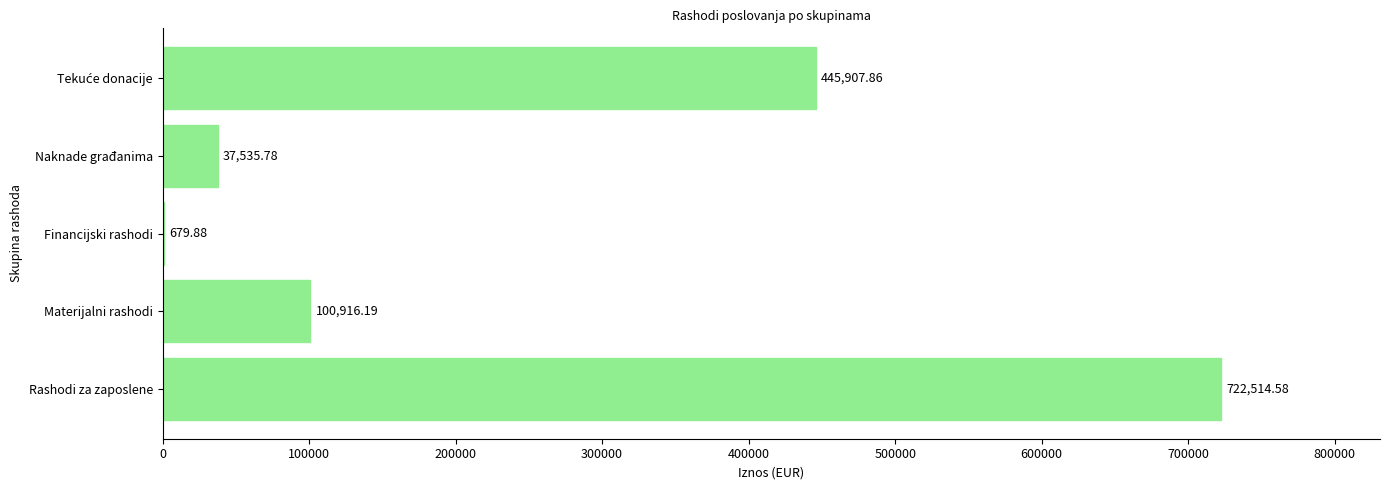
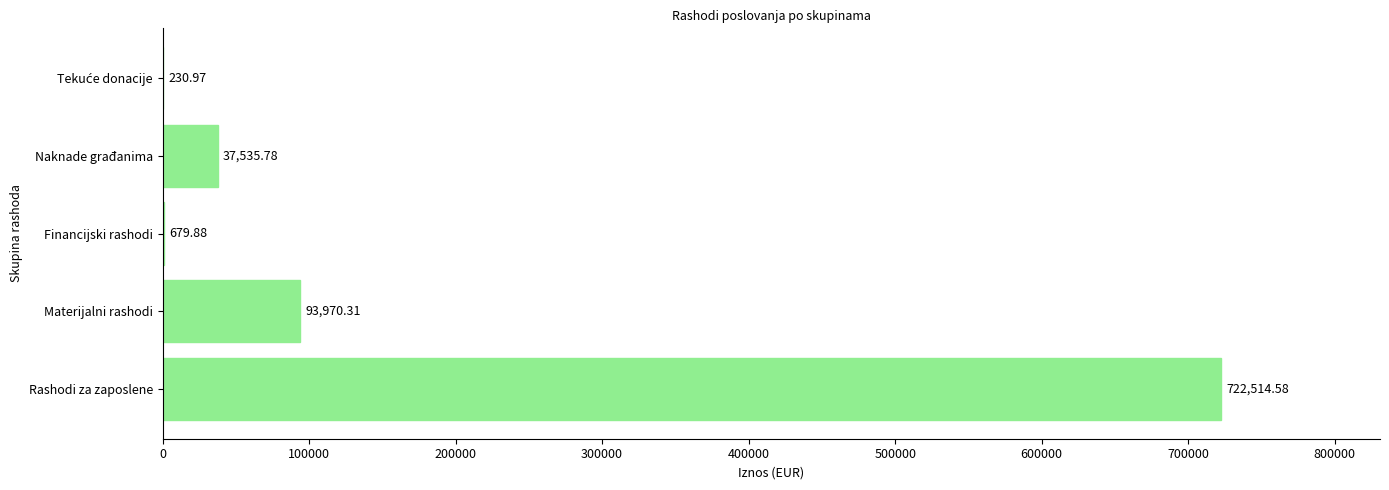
Tekuće donacije: 445,907.86 -> 230.97
Materijalni rashodi: 100,916.19 -> 93,970.31
